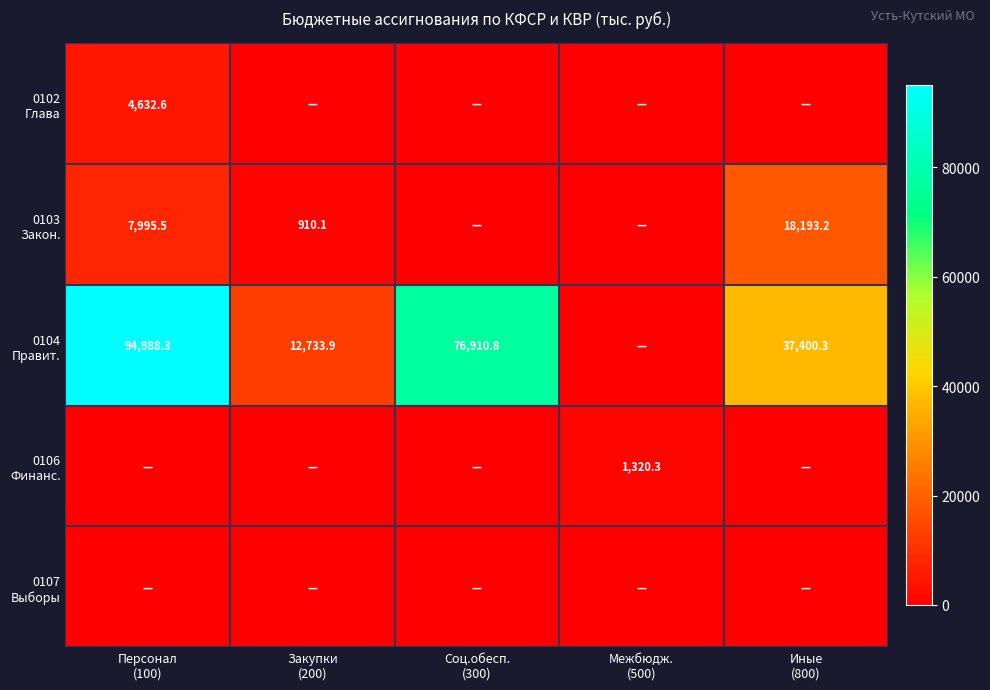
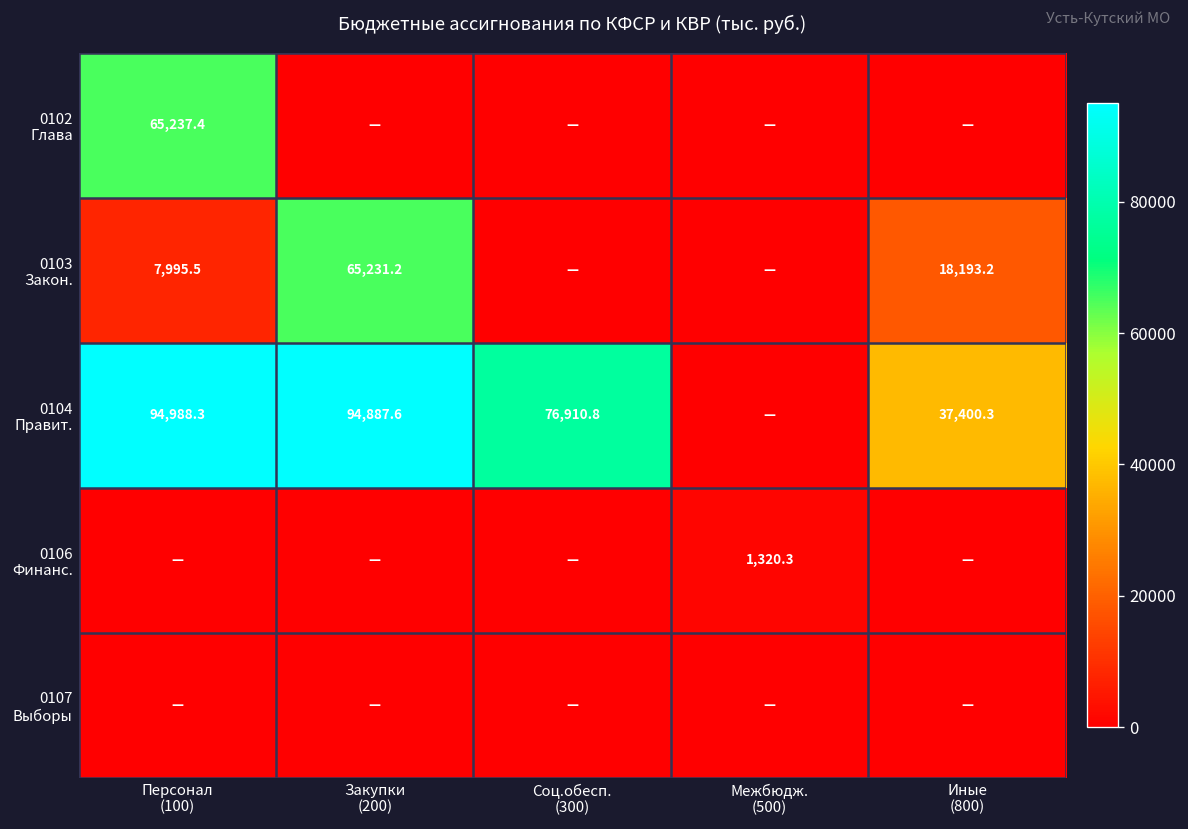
0102 Глава, Персонал (100): 4,632.6 -> 65,237.4
0103 Закон., Закупки (200): 910.1 -> 65,231.2
0104 Правит., Закупки (200): 12,733.9 -> 94,887.6
